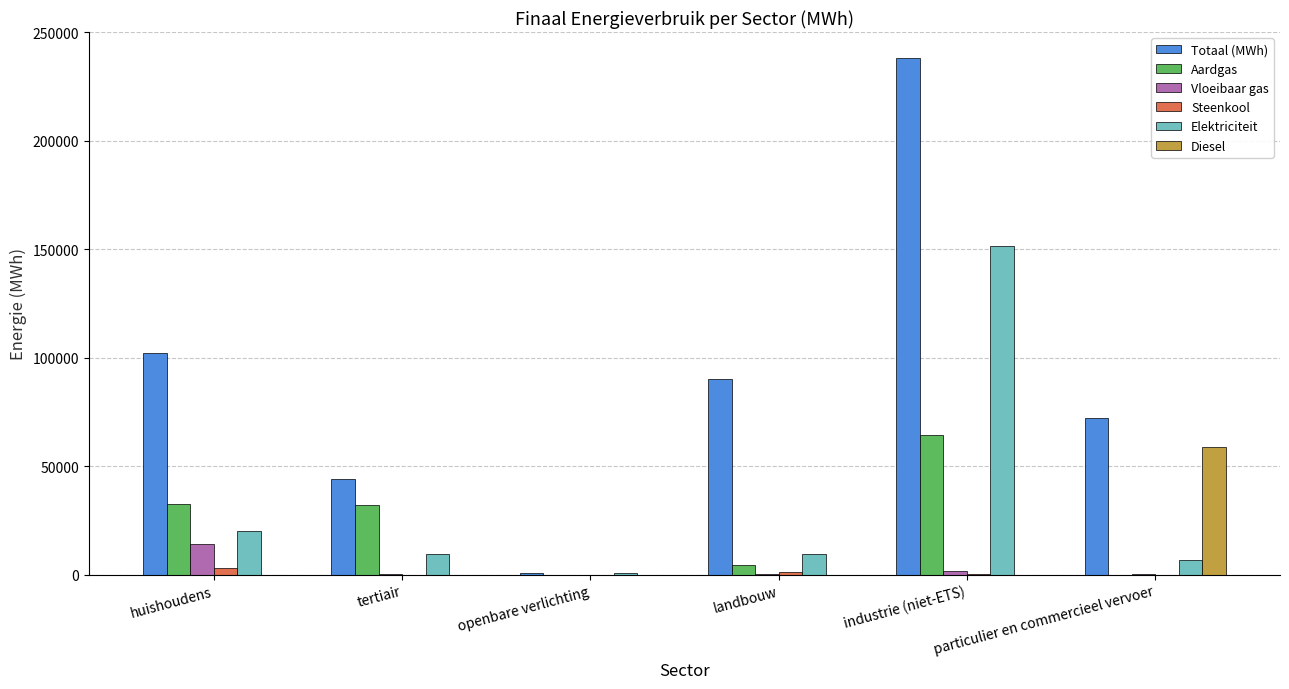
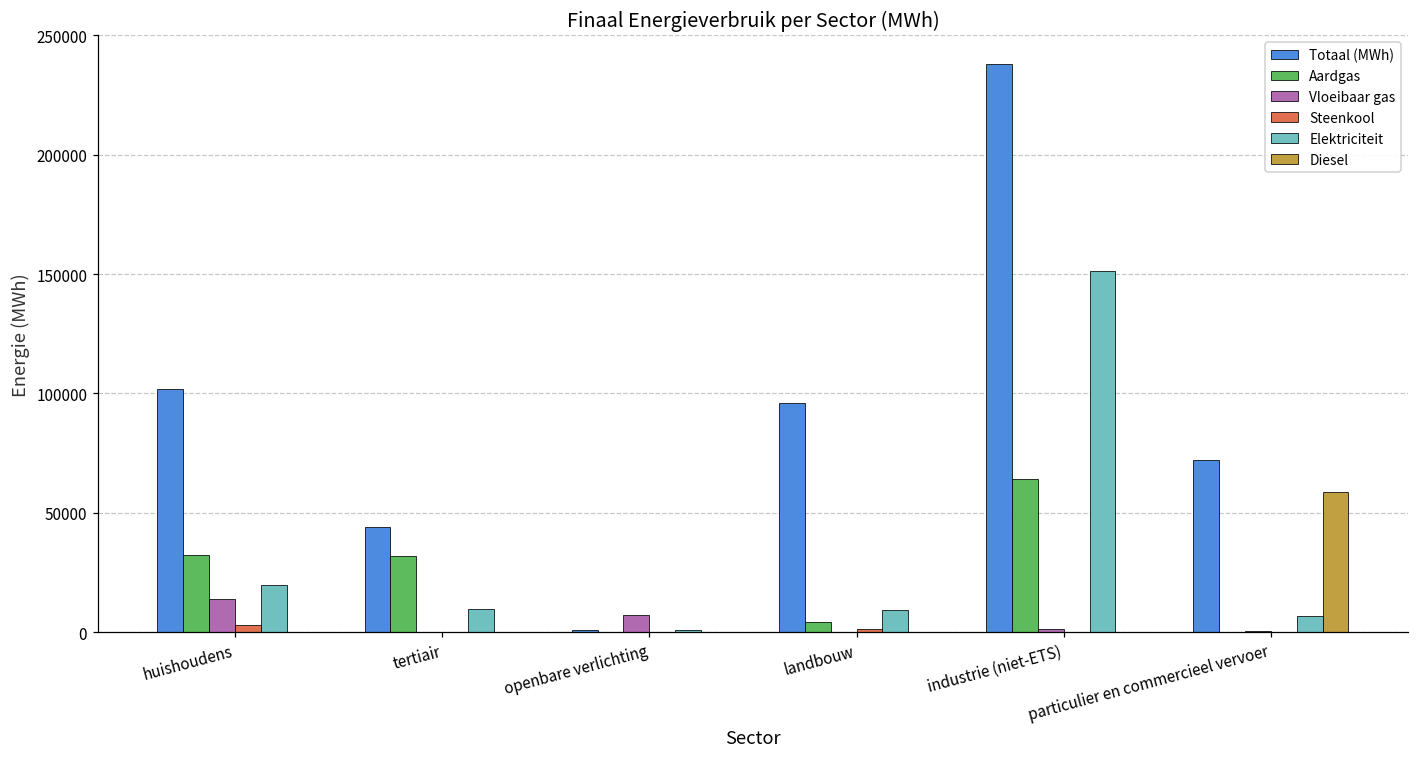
Vloeibaar gas, openbare verlichting: 0 -> 7000
Totaal (MWh), landbouw: 90000 -> 96000
